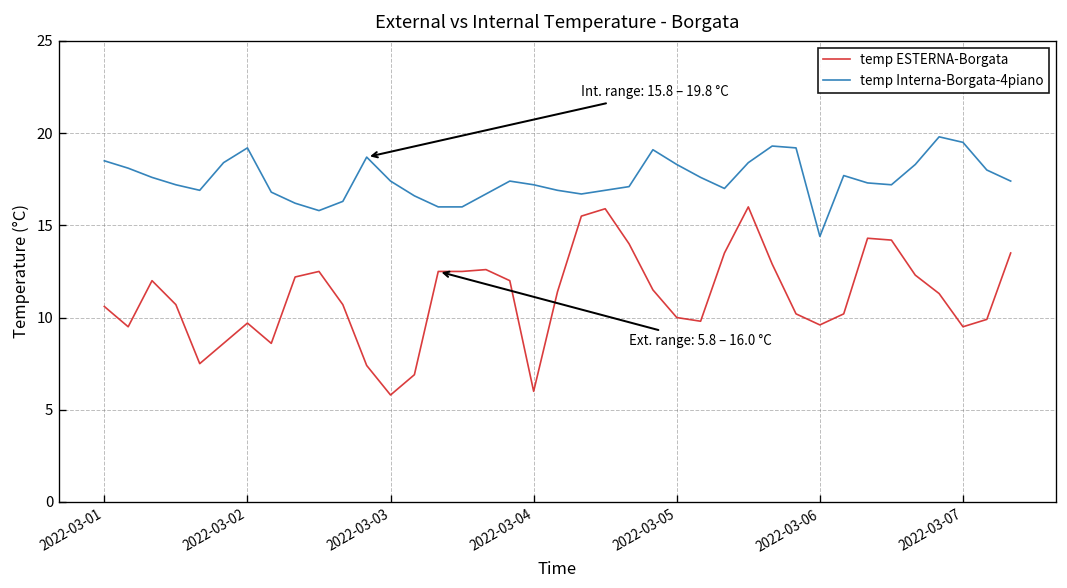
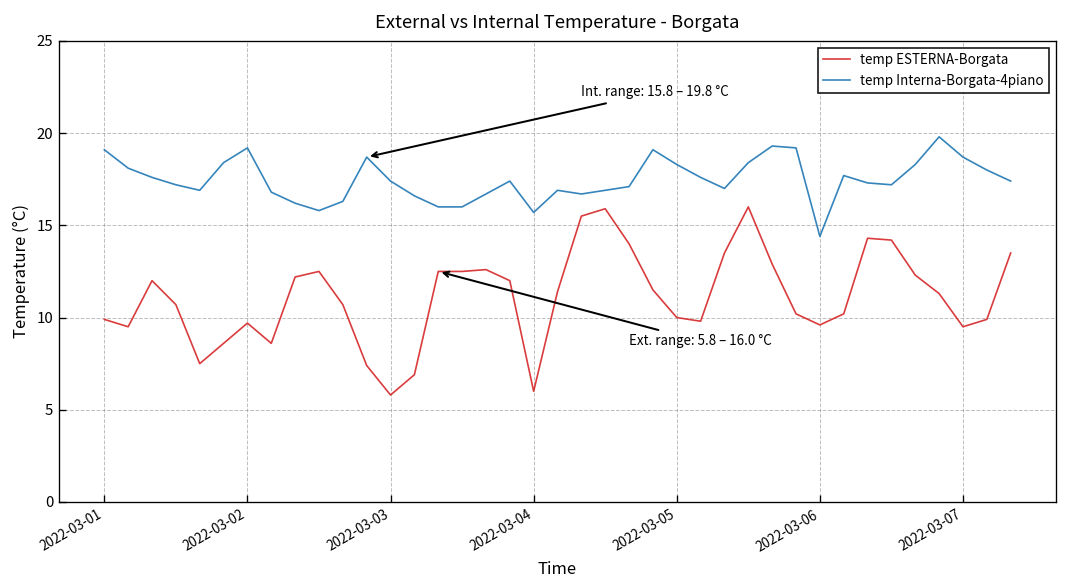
temp ESTERNA-Borgata, 2022-03-01: 10.6 -> 9.9
temp Interna-Borgata-4piano, 2022-03-01: 18.5 -> 19.1
temp Interna-Borgata-4piano, 2022-03-04: 17.2 -> 15.7
temp Interna-Borgata-4piano, 2022-03-07: 19.5 -> 18.7
